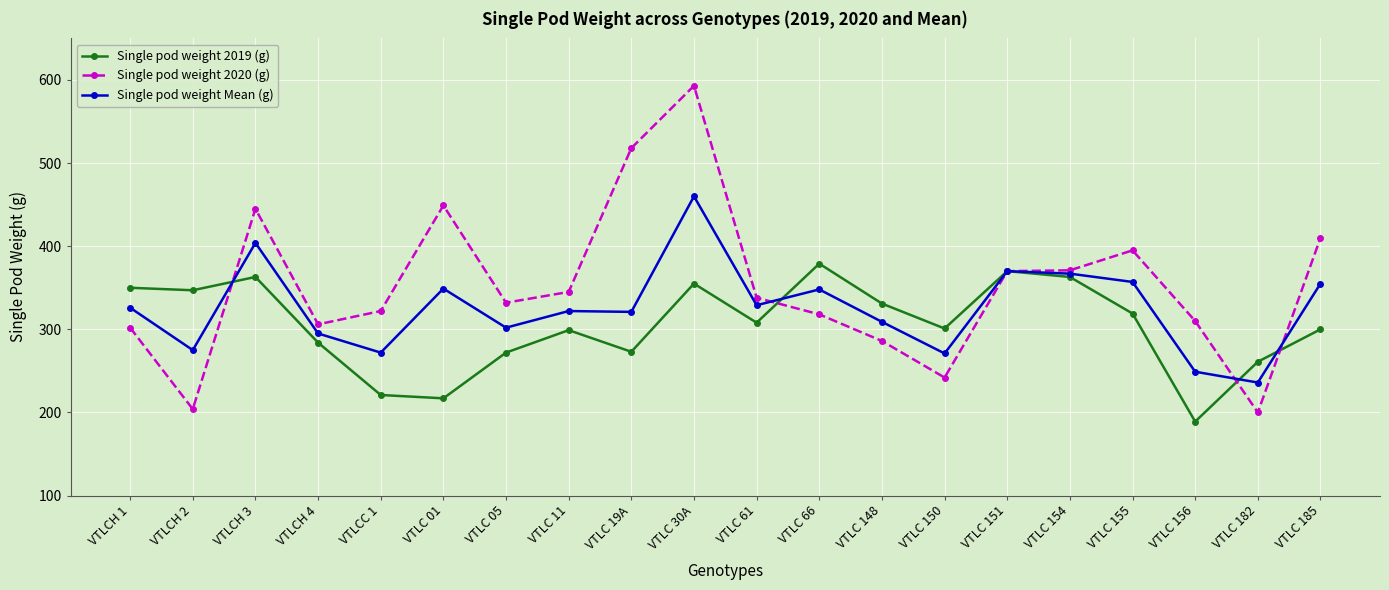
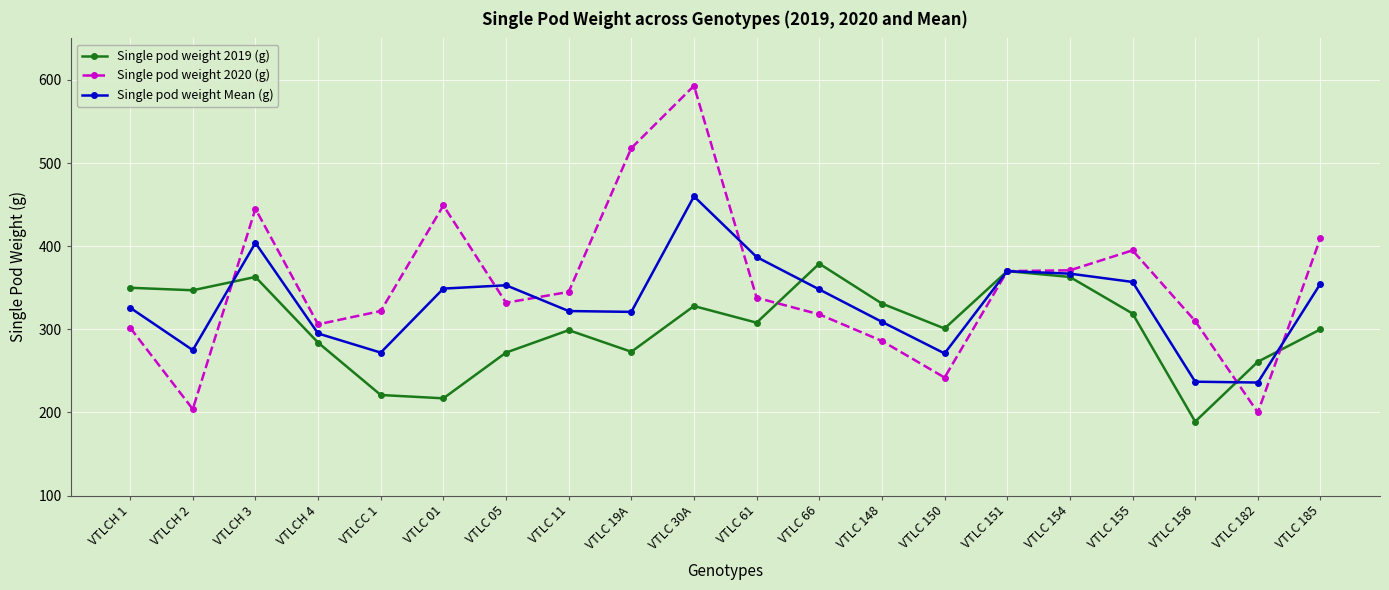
Single pod weight Mean (g), VTLC 05: 300 -> 350
Single pod weight 2019 (g), VTLC 30A: 360 -> 330
Single pod weight Mean (g), VTLC 61: 330 -> 390
Single pod weight Mean (g), VTLC 156: 250 -> 240
